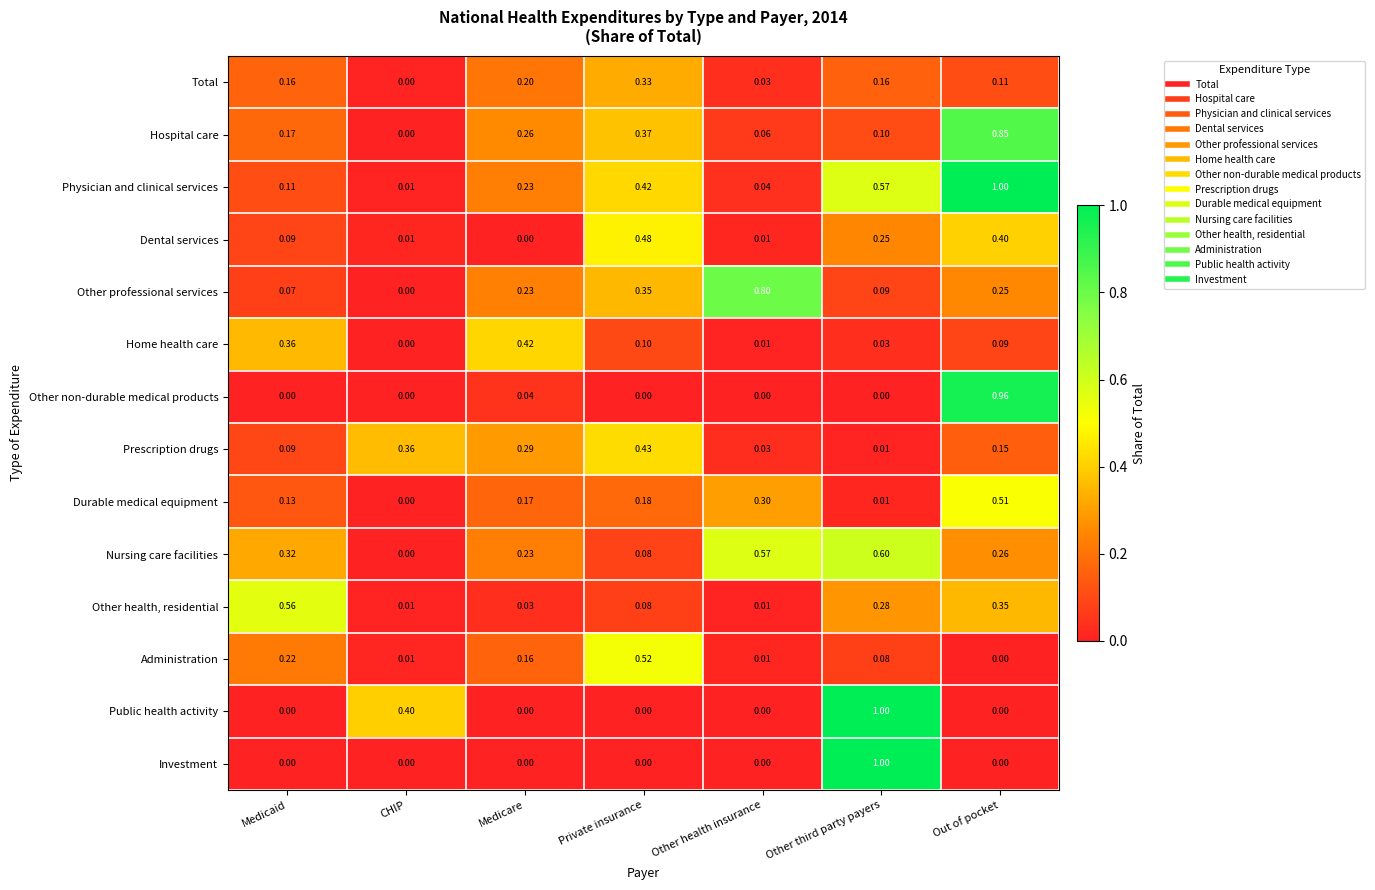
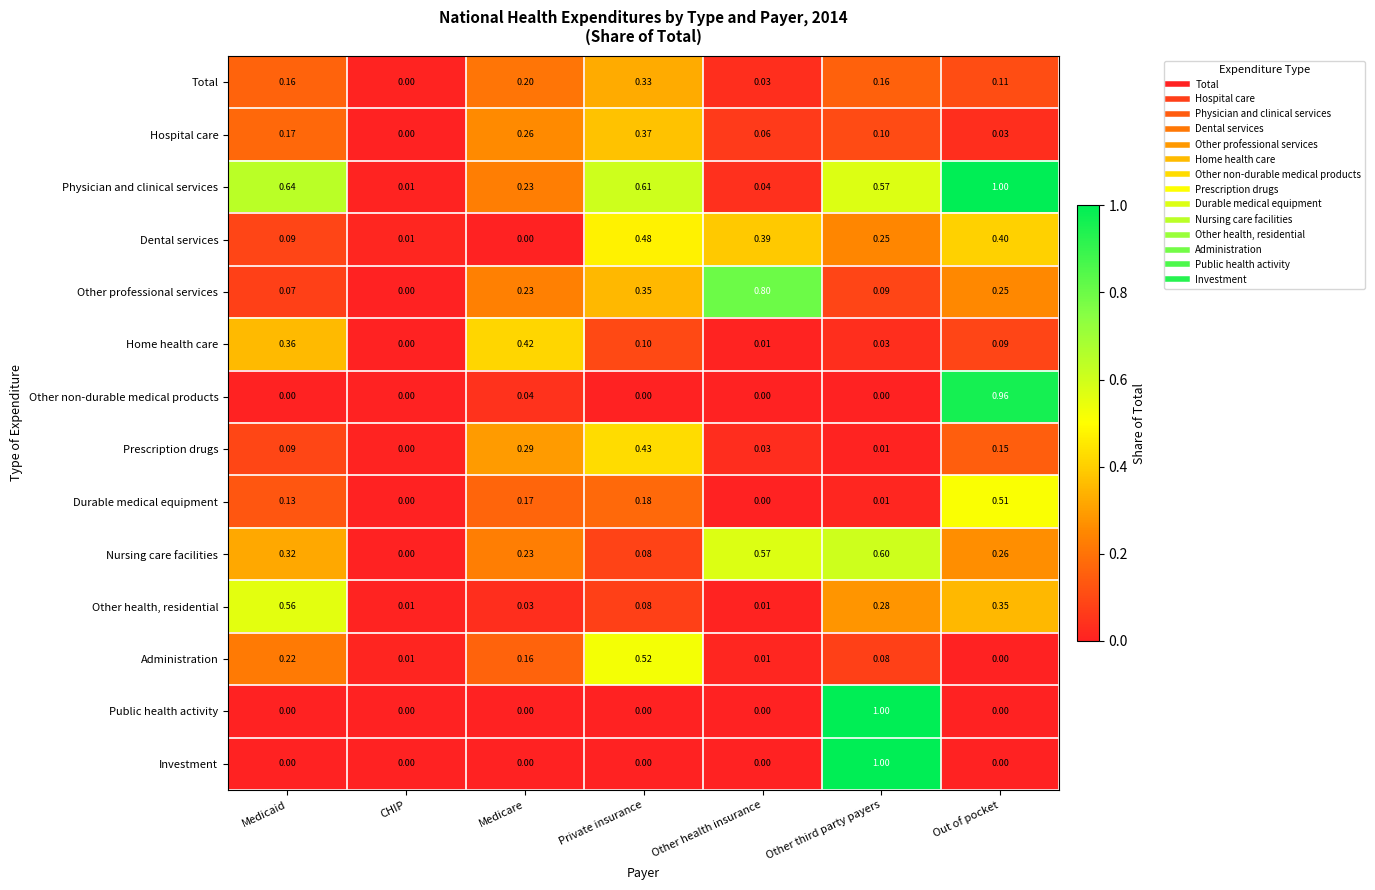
Hospital care, Out of pocket: 0.85 -> 0.03
Physician and clinical services, Medicaid: 0.11 -> 0.64
Physician and clinical services, Private insurance: 0.42 -> 0.61
Dental services, Other health insurance: 0.01 -> 0.39
Prescription drugs, CHIP: 0.36 -> 0.00
Durable medical equipment, Other health insurance: 0.30 -> 0.00
Public health activity, CHIP: 0.40 -> 0.00
